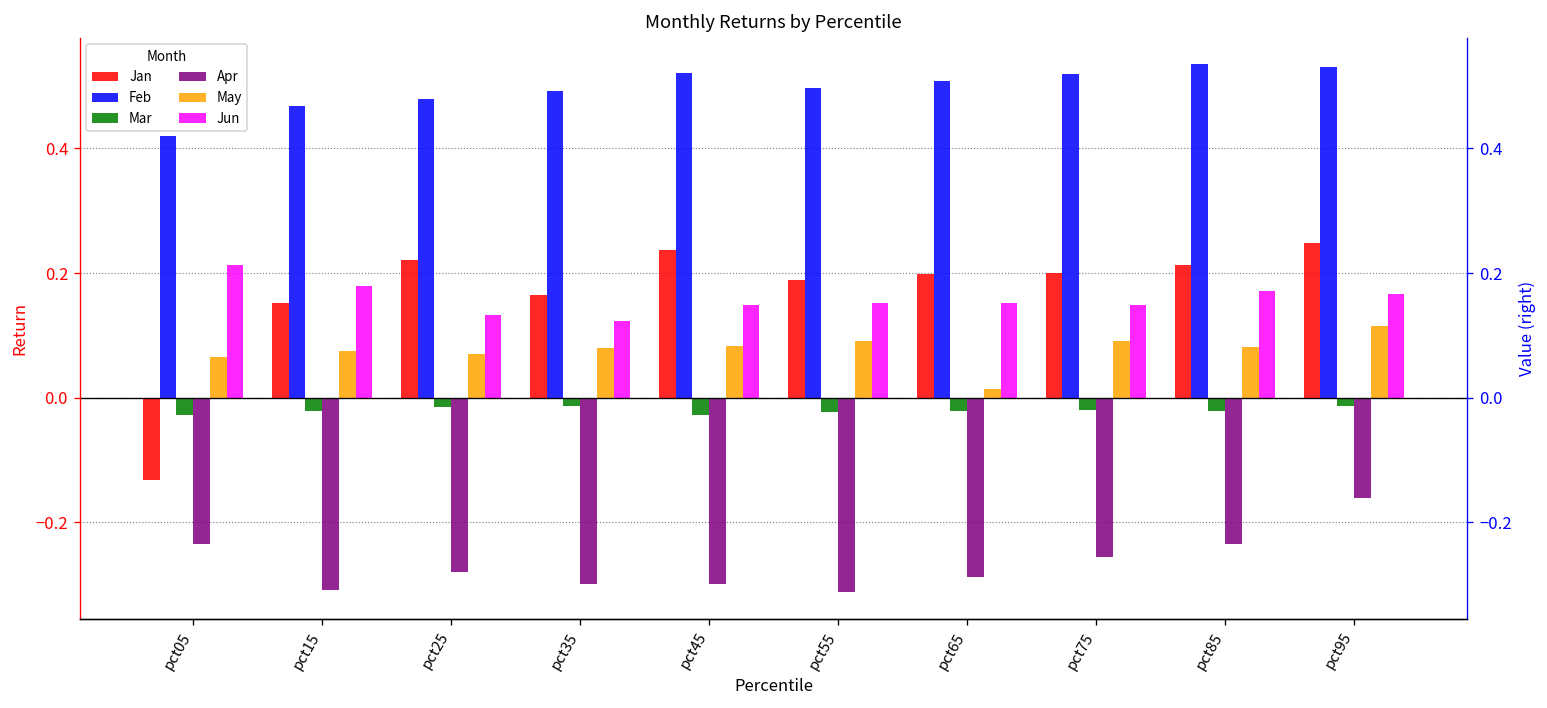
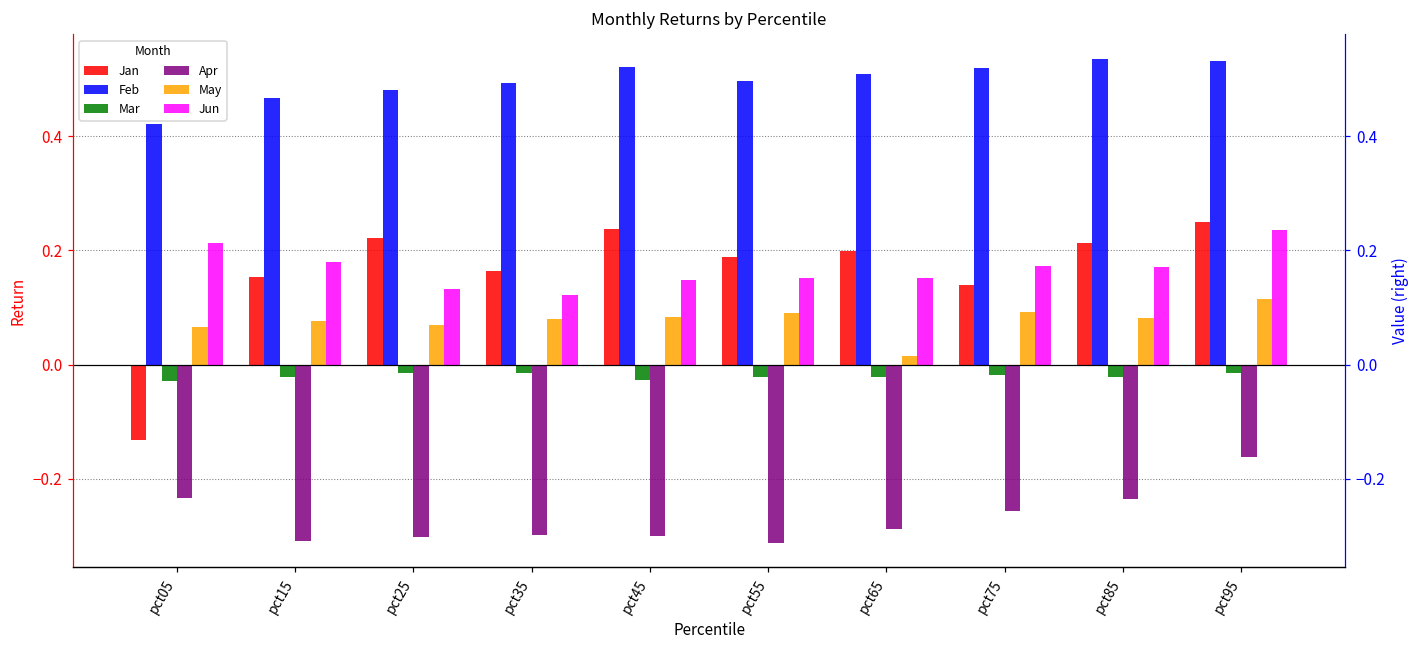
Apr, pct25: -0.28 -> -0.30
Jan, pct75: 0.20 -> 0.14
Jun, pct75: 0.15 -> 0.17
Jun, pct95: 0.17 -> 0.24
